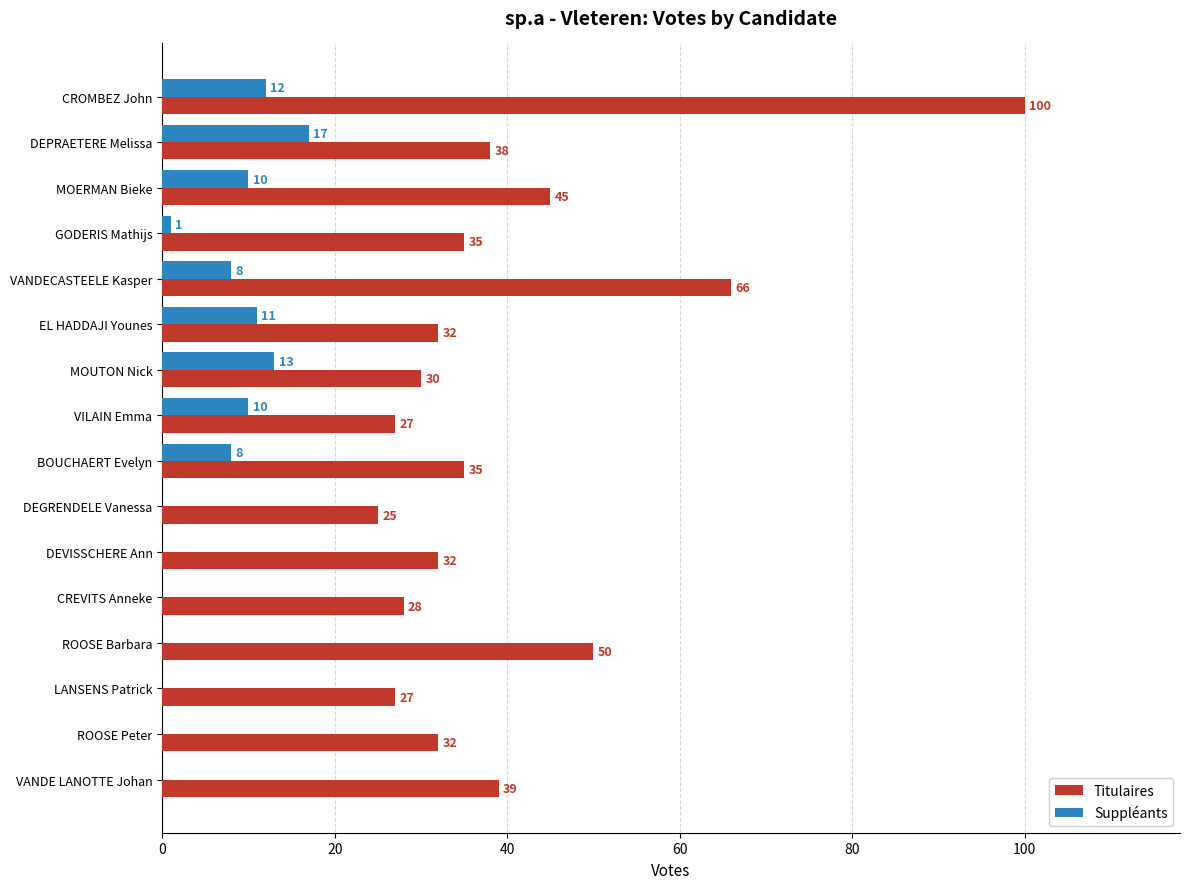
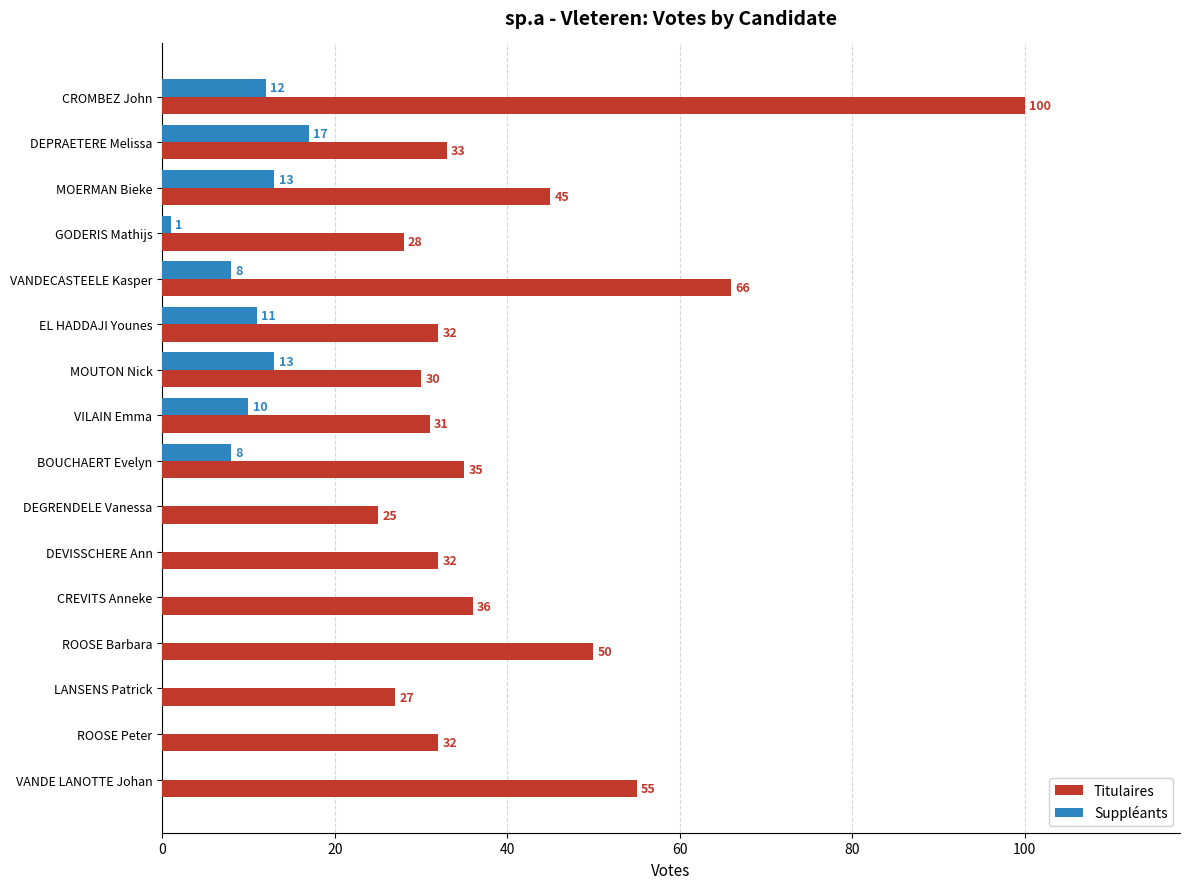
Titulaires, DEPRAETERE Melissa: 38 -> 33
Suppléants, MOERMAN Bieke: 10 -> 13
Titulaires, GODERIS Mathijs: 35 -> 28
Titulaires, VILAIN Emma: 27 -> 31
Titulaires, CREVITS Anneke: 28 -> 36
Titulaires, VANDE LANOTTE Johan: 39 -> 55
